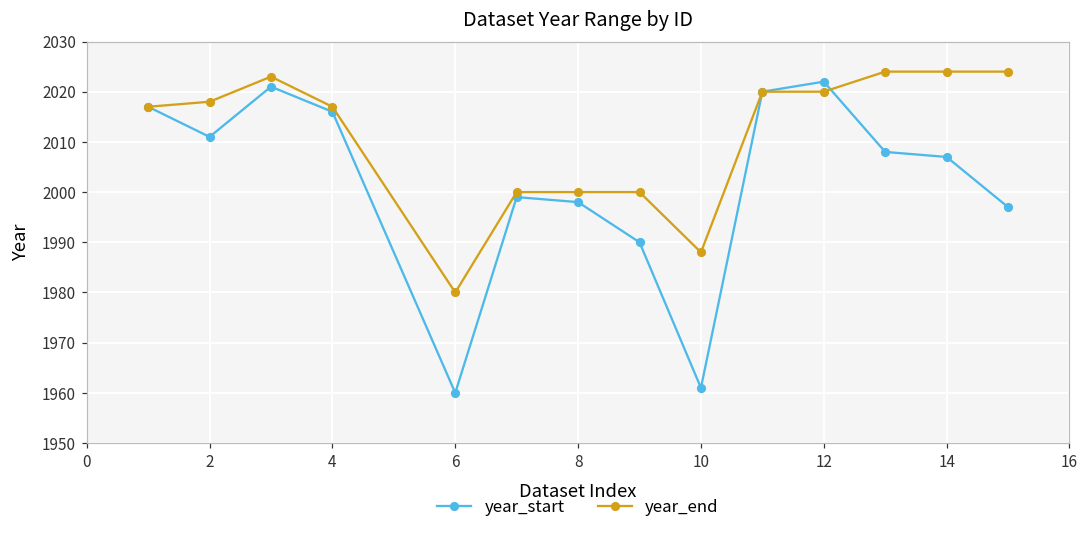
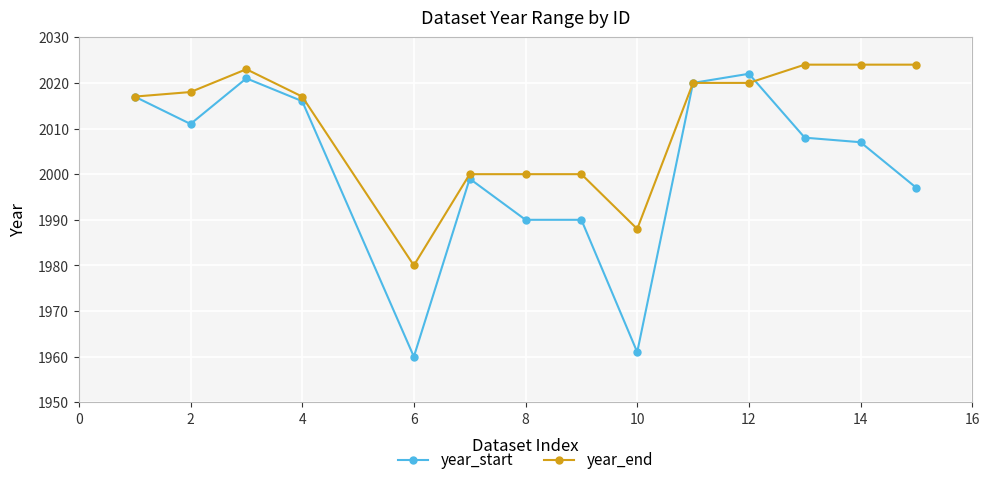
year_start, 8: 1998 -> 1990
